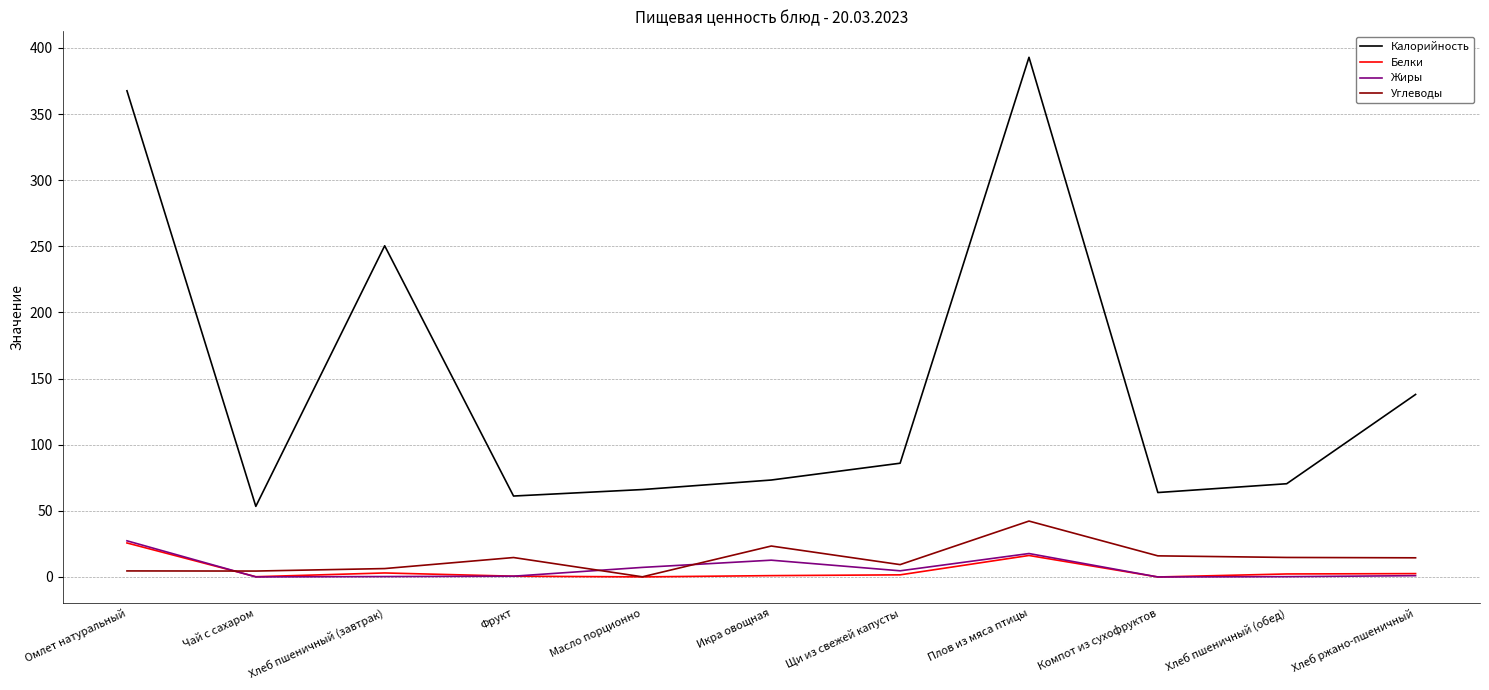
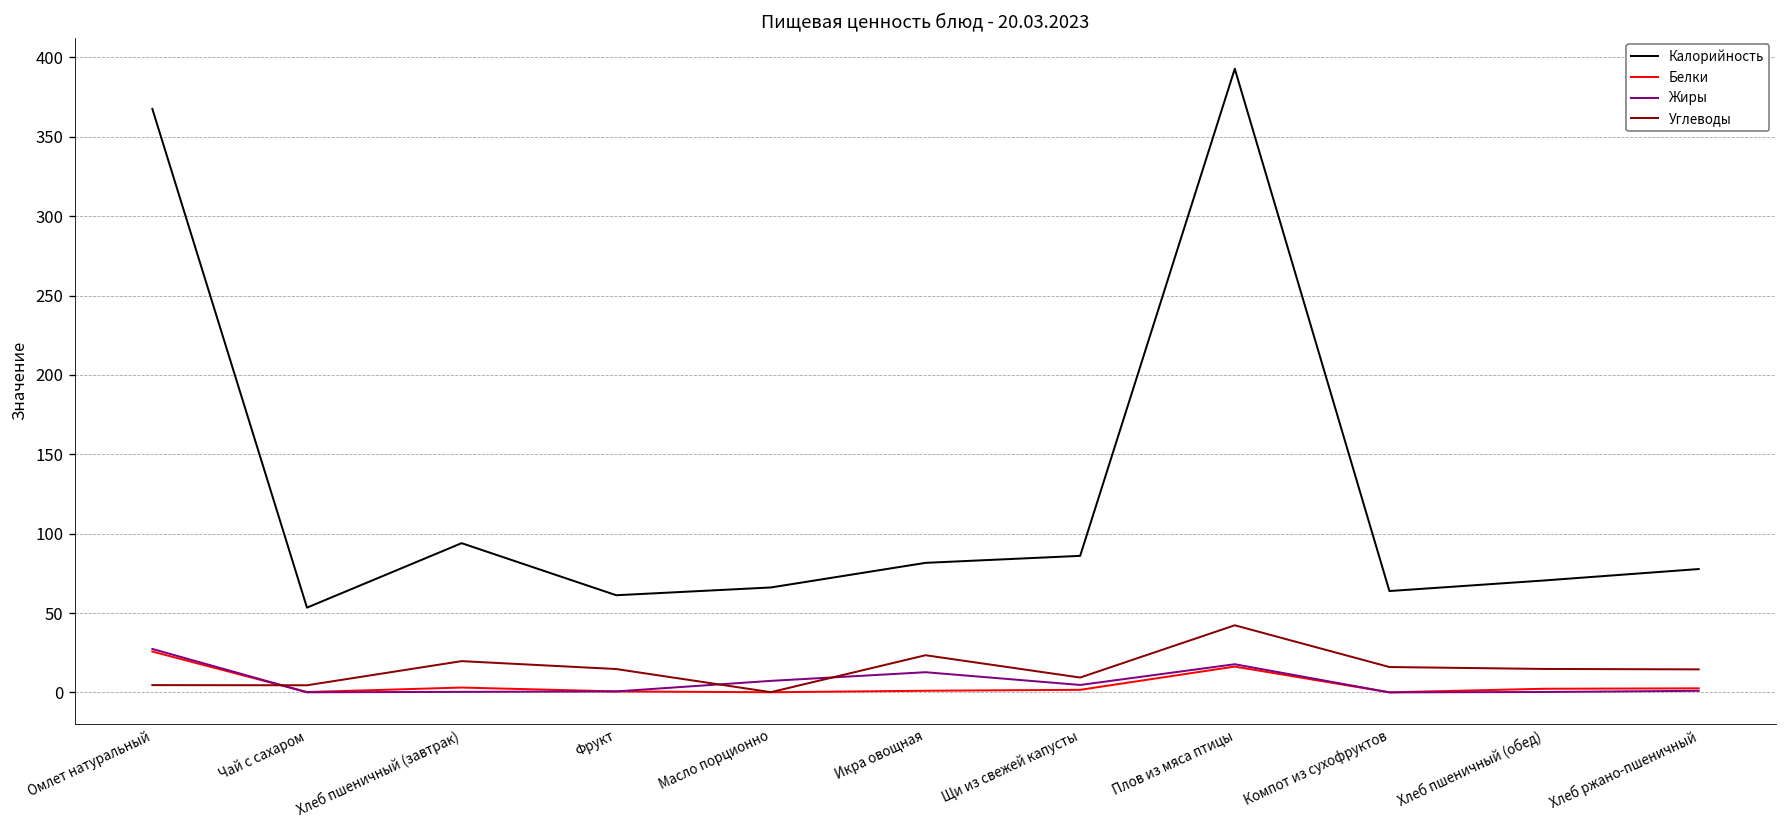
Калорийность, Хлеб пшеничный (завтрак): 250 -> 94
Углеводы, Хлеб пшеничный (завтрак): 6 -> 20
Калорийность, Икра овощная: 73 -> 82
Калорийность, Хлеб ржано-пшеничный: 138 -> 78
